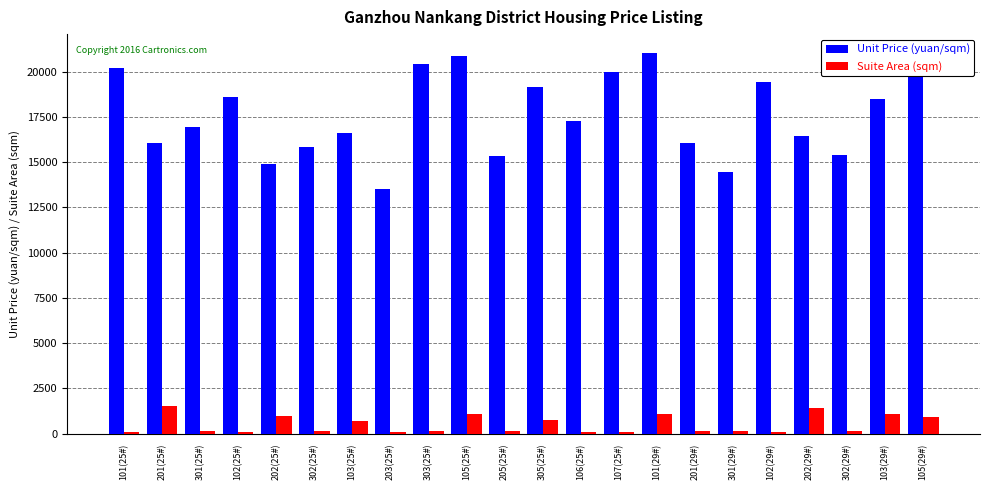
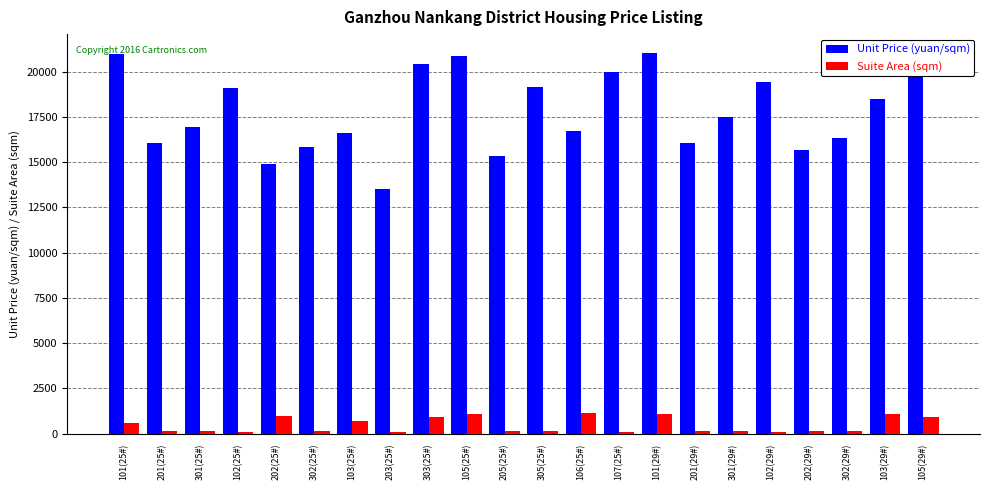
Unit Price (yuan/sqm), 101(25#): 20200 -> 21000
Suite Area (sqm), 101(25#): 100 -> 600
Suite Area (sqm), 201(25#): 1500 -> 100
Unit Price (yuan/sqm), 102(25#): 18600 -> 19100
Suite Area (sqm), 303(25#): 100 -> 900
Suite Area (sqm), 305(25#): 800 -> 100
Unit Price (yuan/sqm), 106(25#): 17300 -> 16700
Suite Area (sqm), 106(25#): 100 -> 1200
Unit Price (yuan/sqm), 301(29#): 14400 -> 17500
Unit Price (yuan/sqm), 202(29#): 16500 -> 15700
Suite Area (sqm), 202(29#): 1400 -> 100
Unit Price (yuan/sqm), 302(29#): 15400 -> 16300
